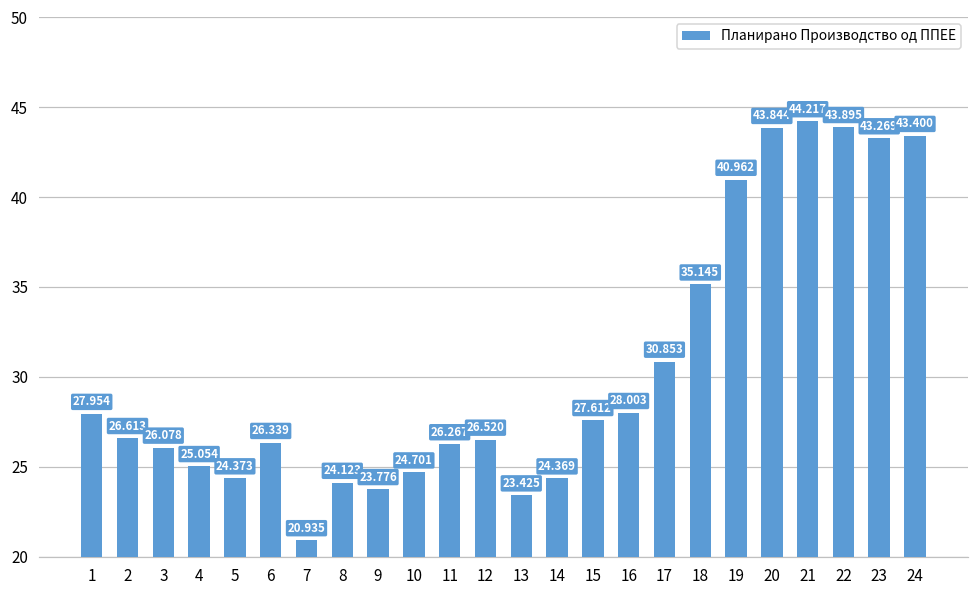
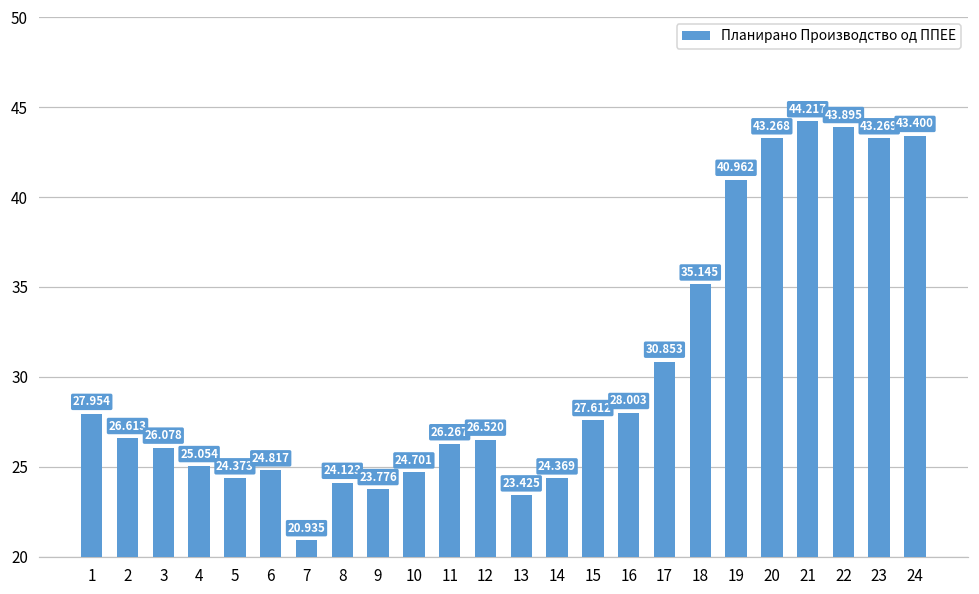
6: 26.339 -> 24.817
20: 43.844 -> 43.268
